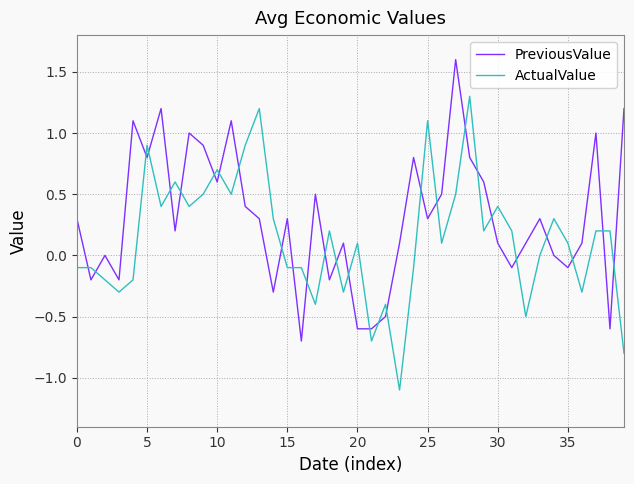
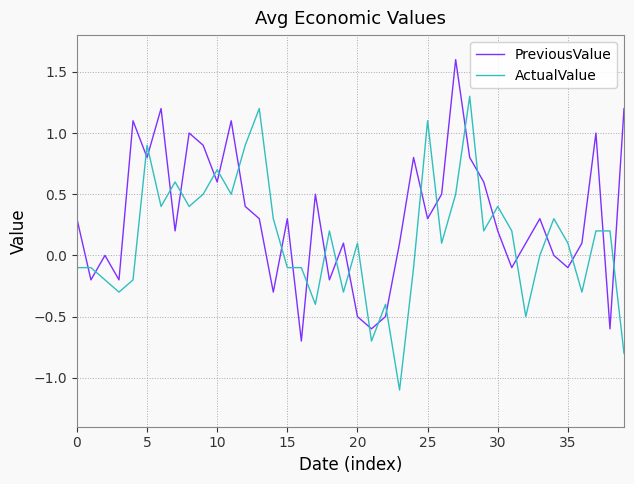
PreviousValue, 20: -0.6 -> -0.5
PreviousValue, 30: 0.1 -> 0.2
